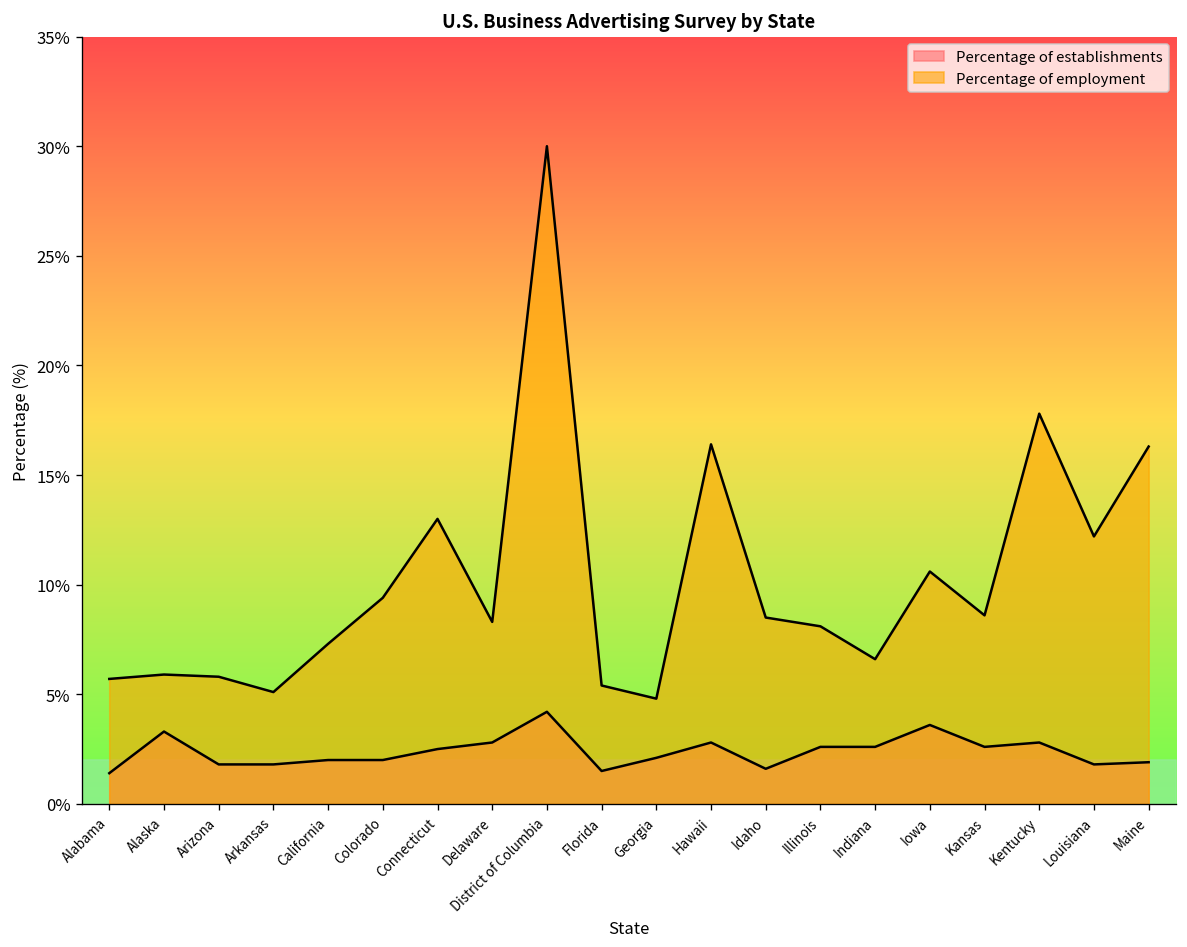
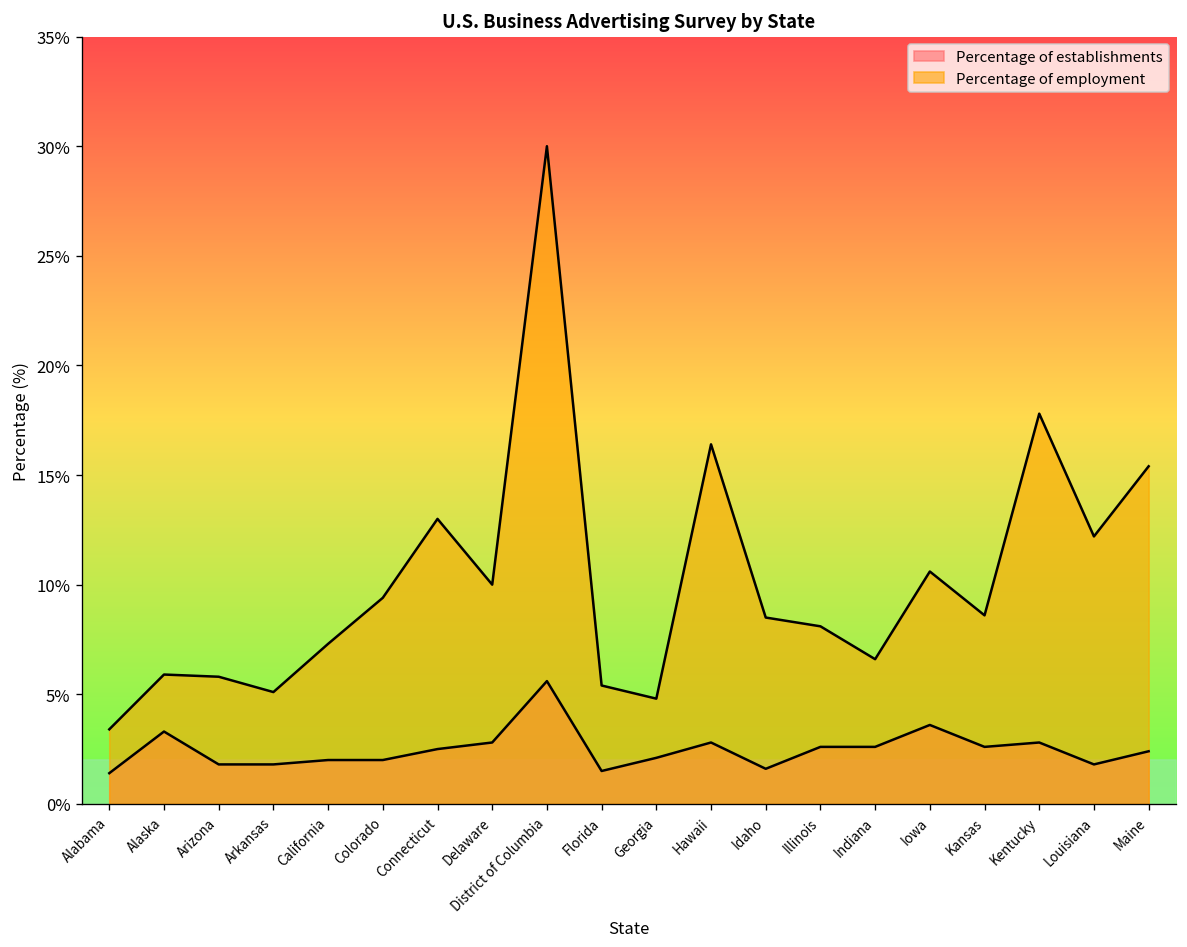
Percentage of employment, Alabama: 5.7% -> 3.4%
Percentage of employment, Delaware: 8.3% -> 10.0%
Percentage of establishments, District of Columbia: 4.2% -> 5.6%
Percentage of establishments, Maine: 1.9% -> 2.4%
Percentage of employment, Maine: 16.3% -> 15.4%
